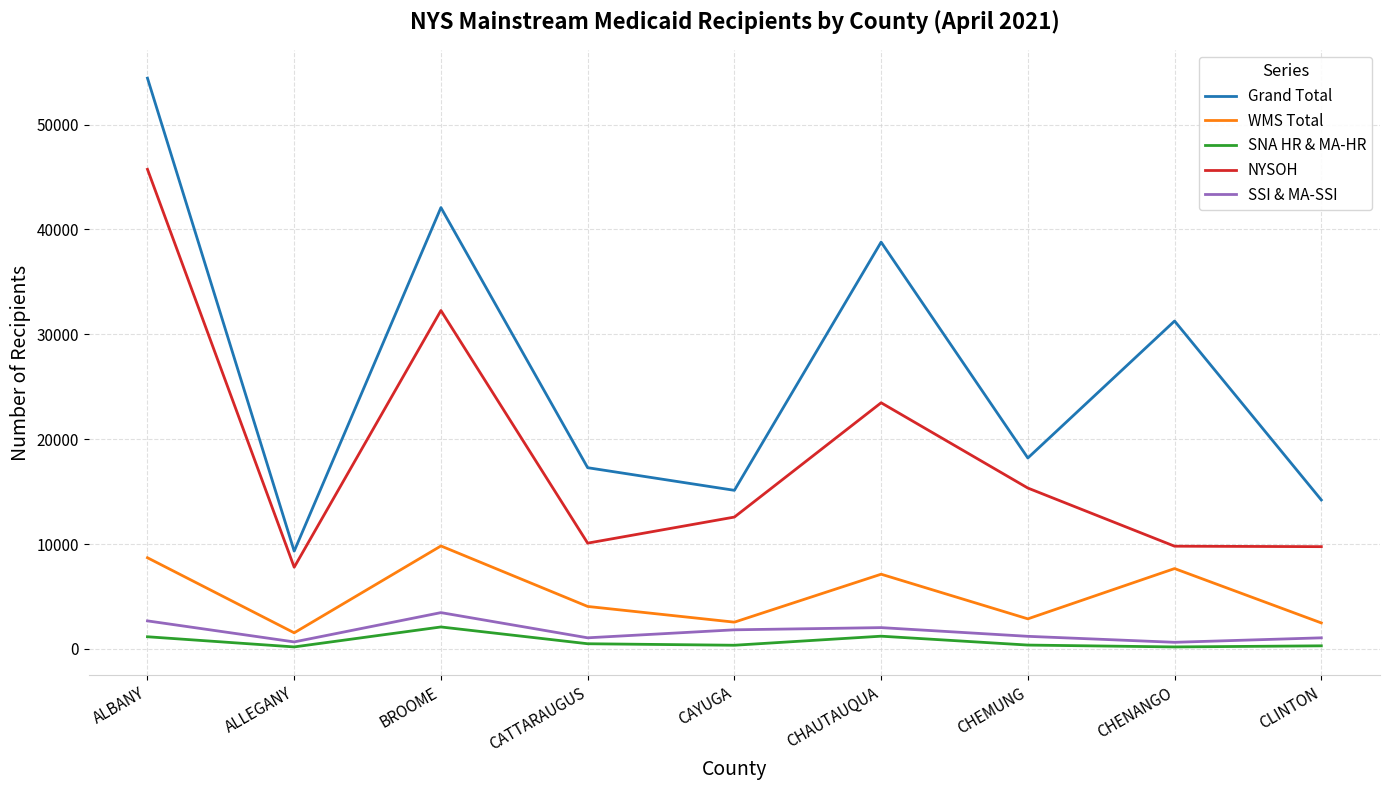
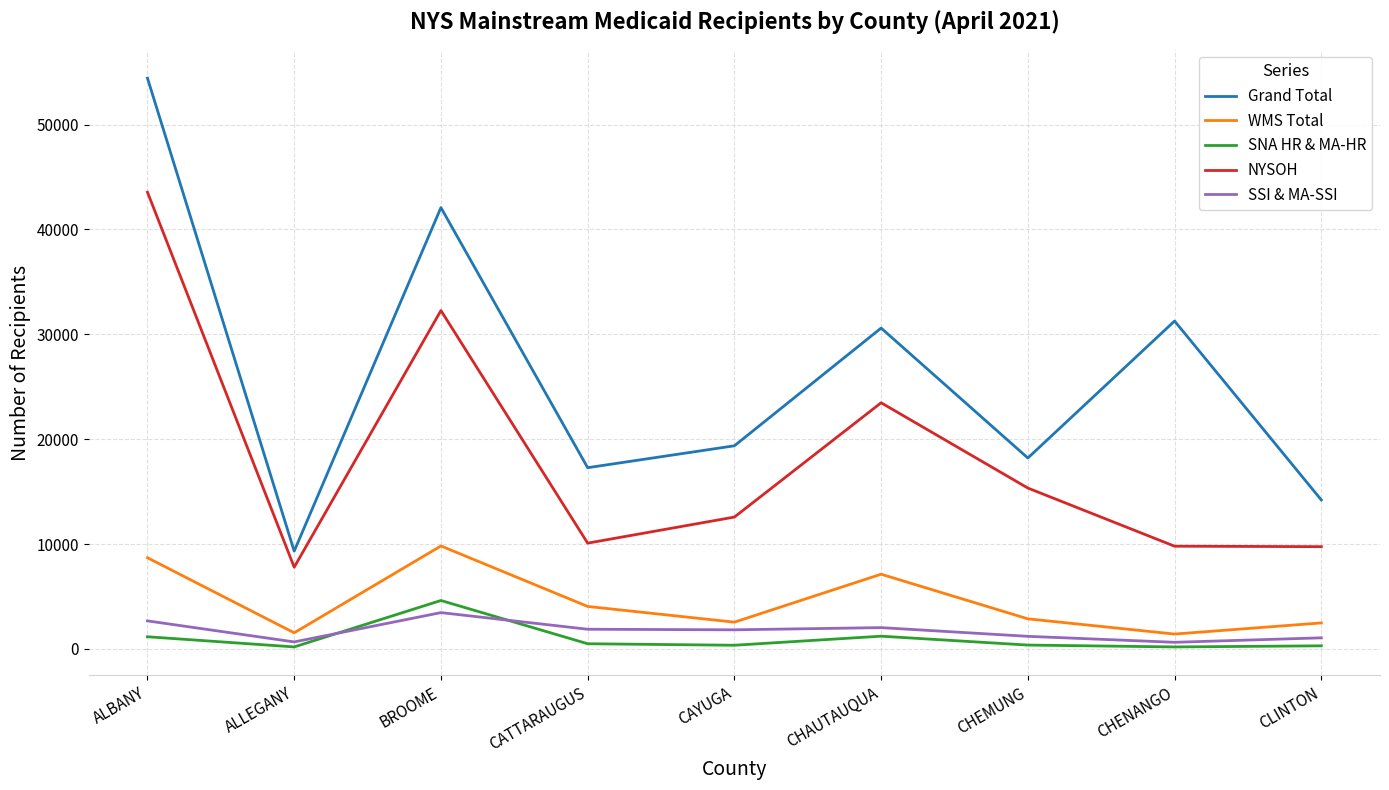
NYSOH, ALBANY: 45700 -> 43600
SNA HR & MA-HR, BROOME: 2100 -> 4600
SSI & MA-SSI, CATTARAUGUS: 1100 -> 1900
Grand Total, CAYUGA: 15100 -> 19400
Grand Total, CHAUTAUQUA: 38800 -> 30600
WMS Total, CHENANGO: 7700 -> 1400
